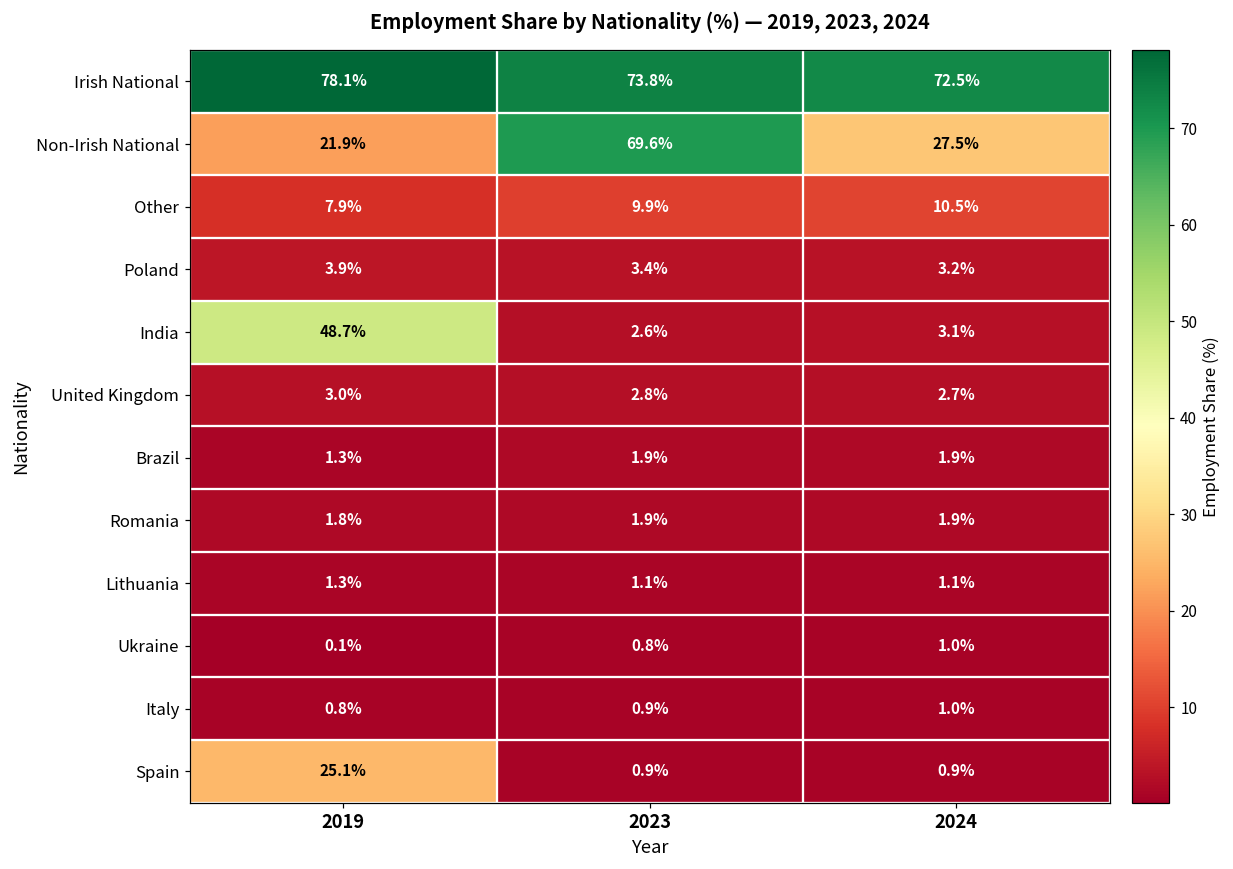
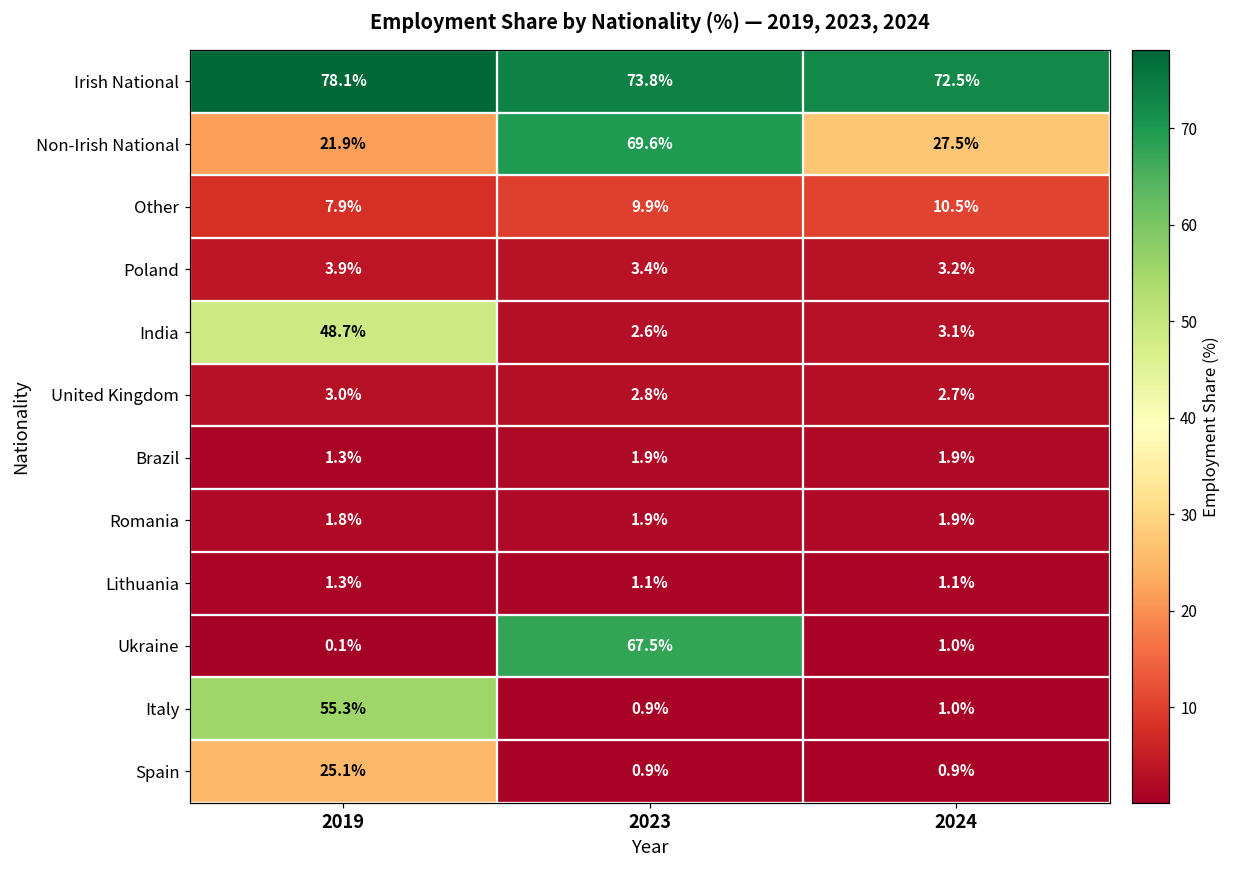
Ukraine, 2023: 0.8% -> 67.5%
Italy, 2019: 0.8% -> 55.3%
